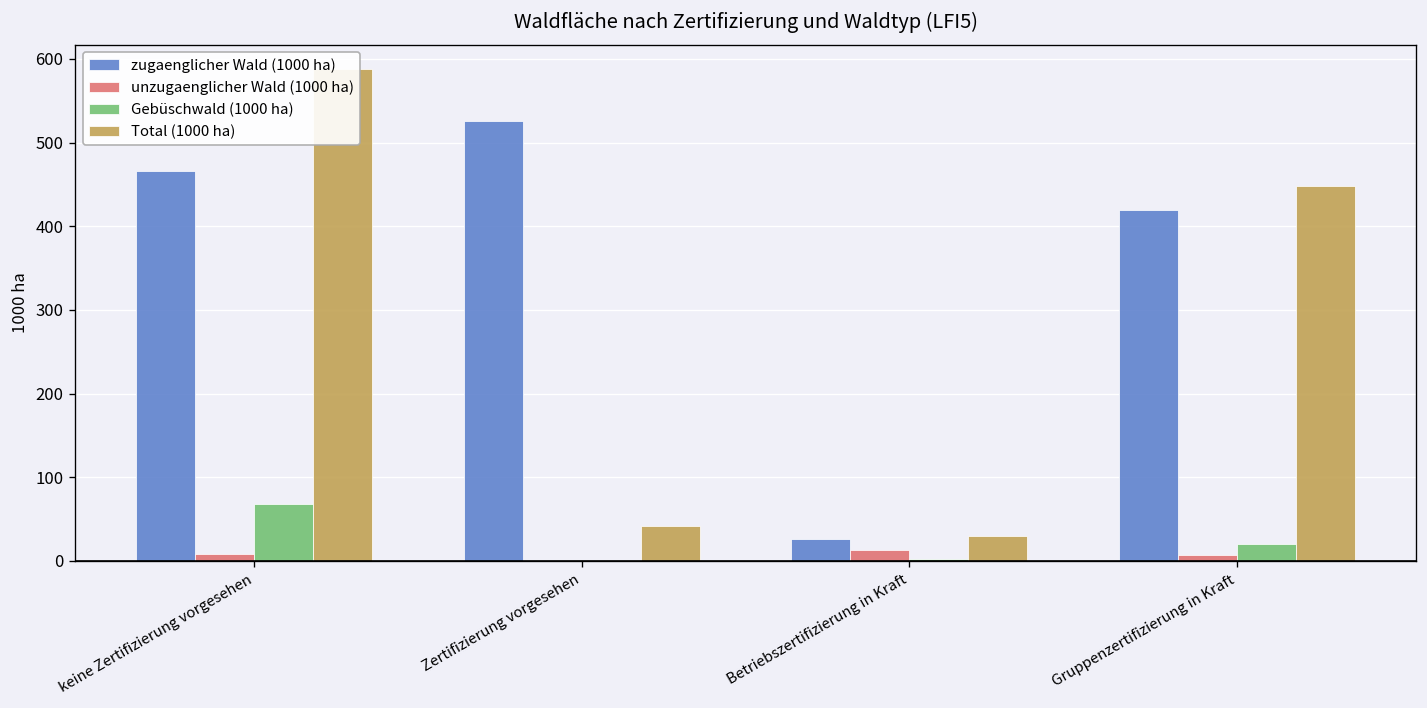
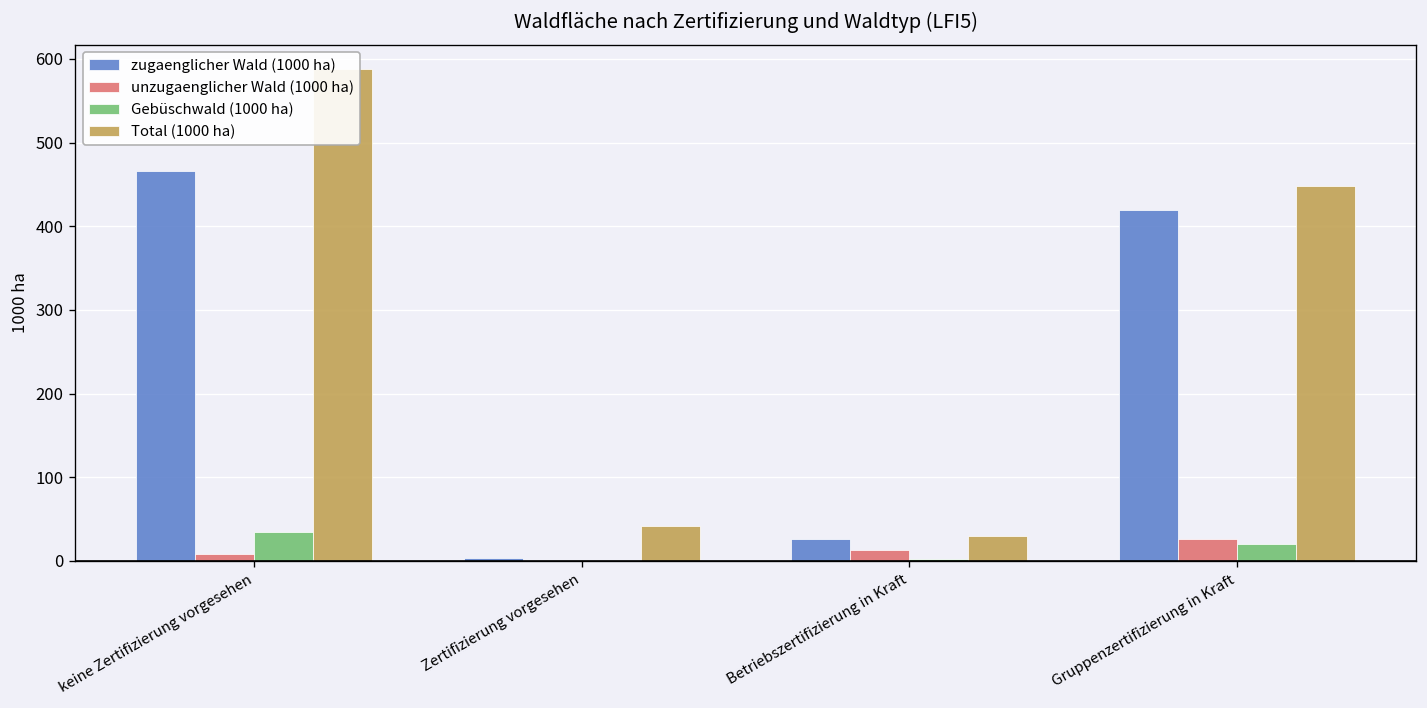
Gebüschwald (1000 ha), keine Zertifizierung vorgesehen: 70 -> 30
zugaenglicher Wald (1000 ha), Zertifizierung vorgesehen: 530 -> 0
unzugaenglicher Wald (1000 ha), Gruppenzertifizierung in Kraft: 10 -> 30
